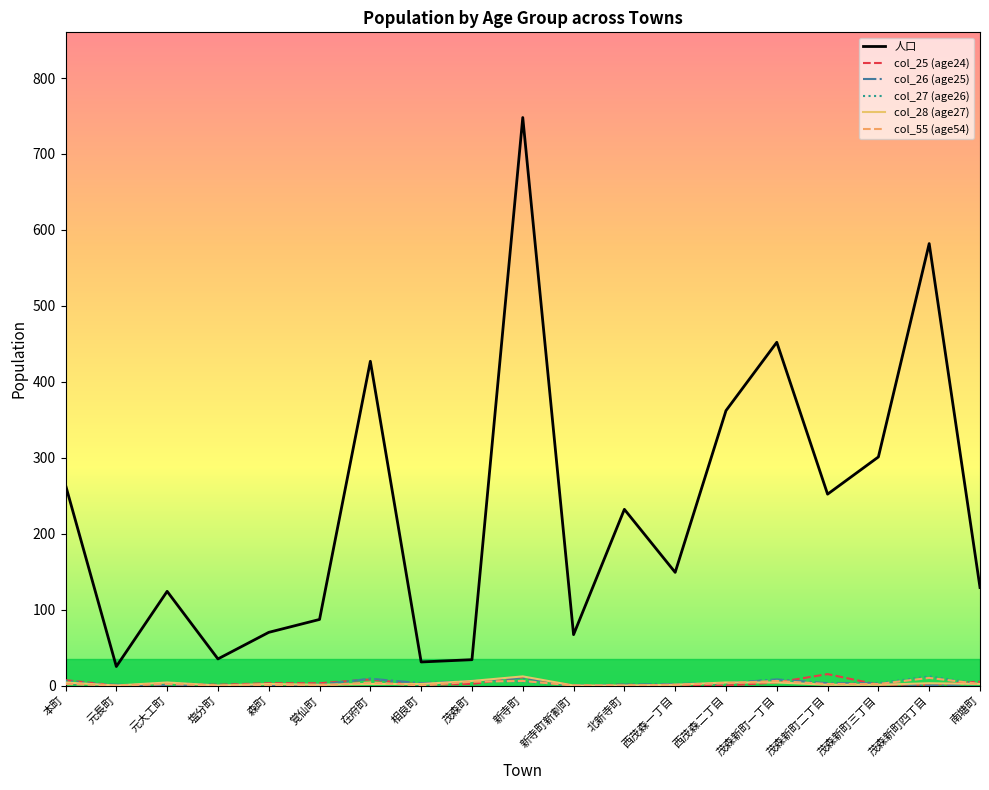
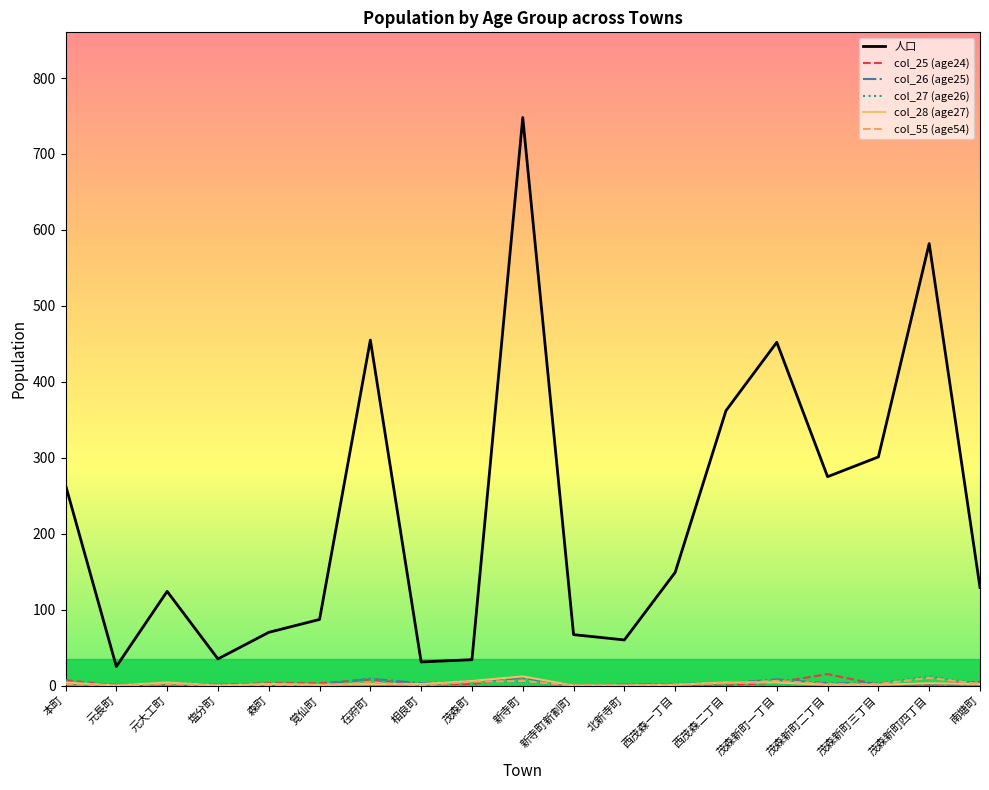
人口, 在府町: 430 -> 460
人口, 北新寺町: 230 -> 60
人口, 茂森新町二丁目: 250 -> 280
